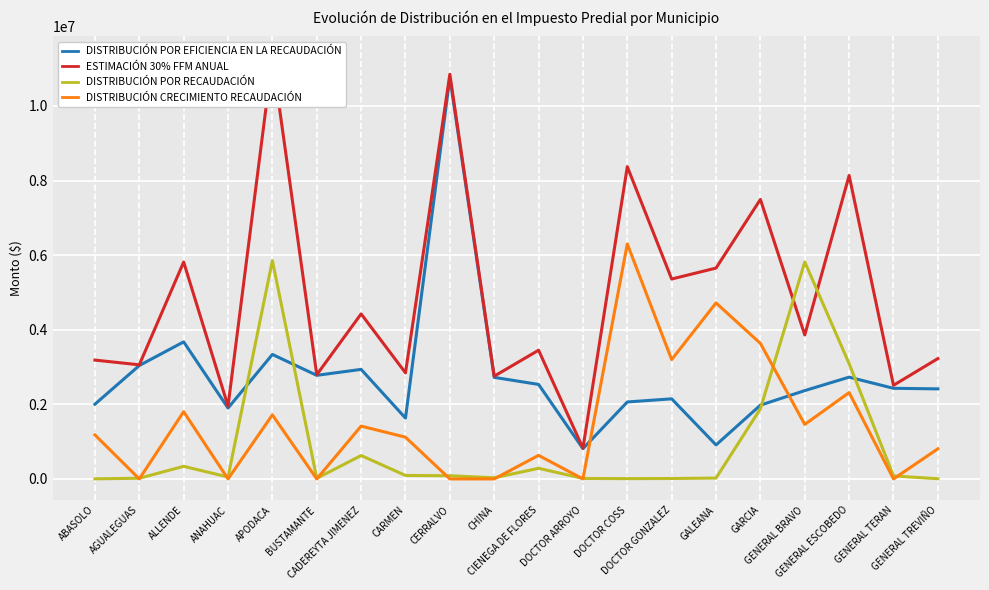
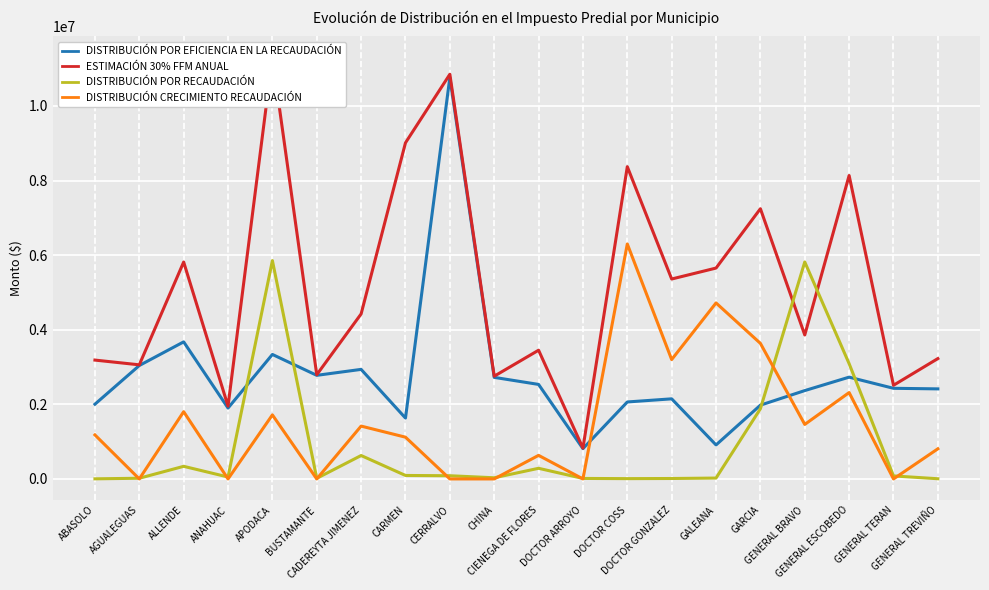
ESTIMACIÓN 30% FFM ANUAL, CARMEN: 2800000 -> 9000000
ESTIMACIÓN 30% FFM ANUAL, GARCIA: 7500000 -> 7200000
